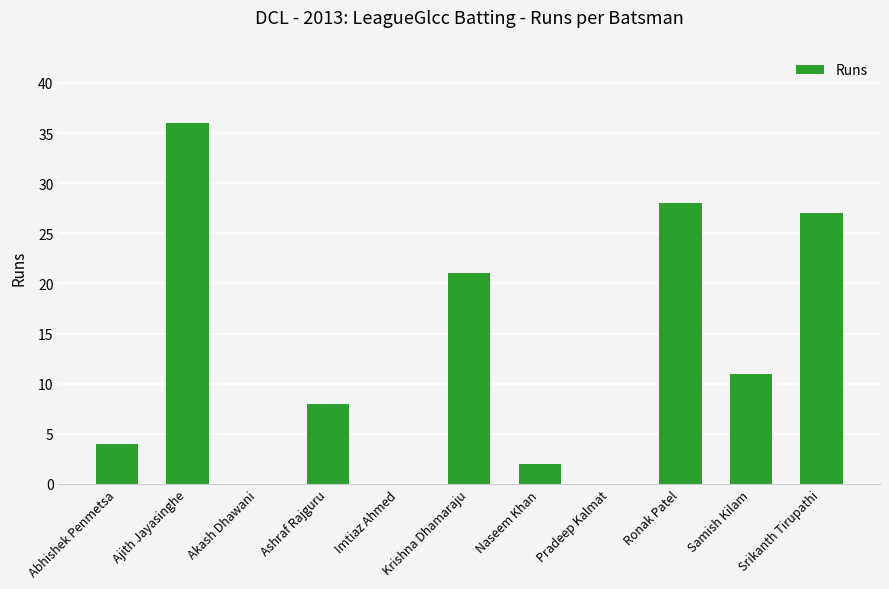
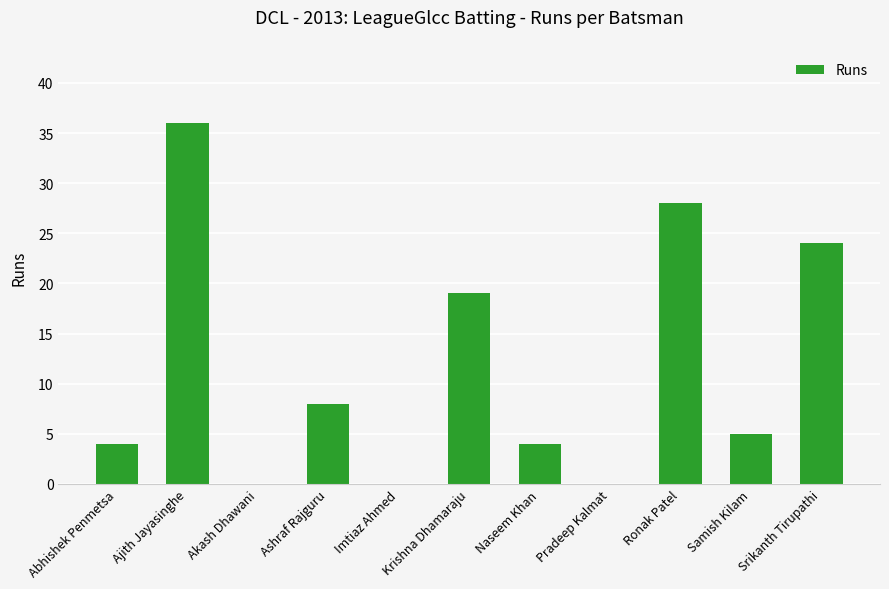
Krishna Dhamaraju: 21 -> 19
Naseem Khan: 2 -> 4
Samish Kilam: 11 -> 5
Srikanth Tirupathi: 27 -> 24
